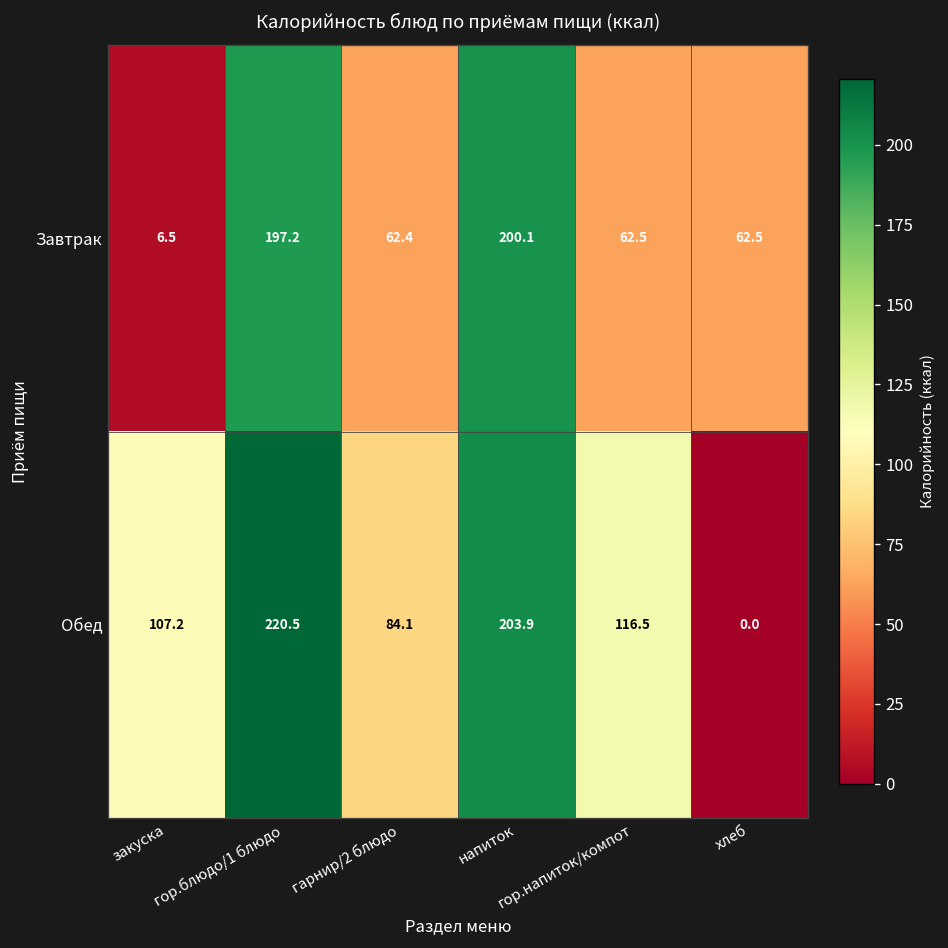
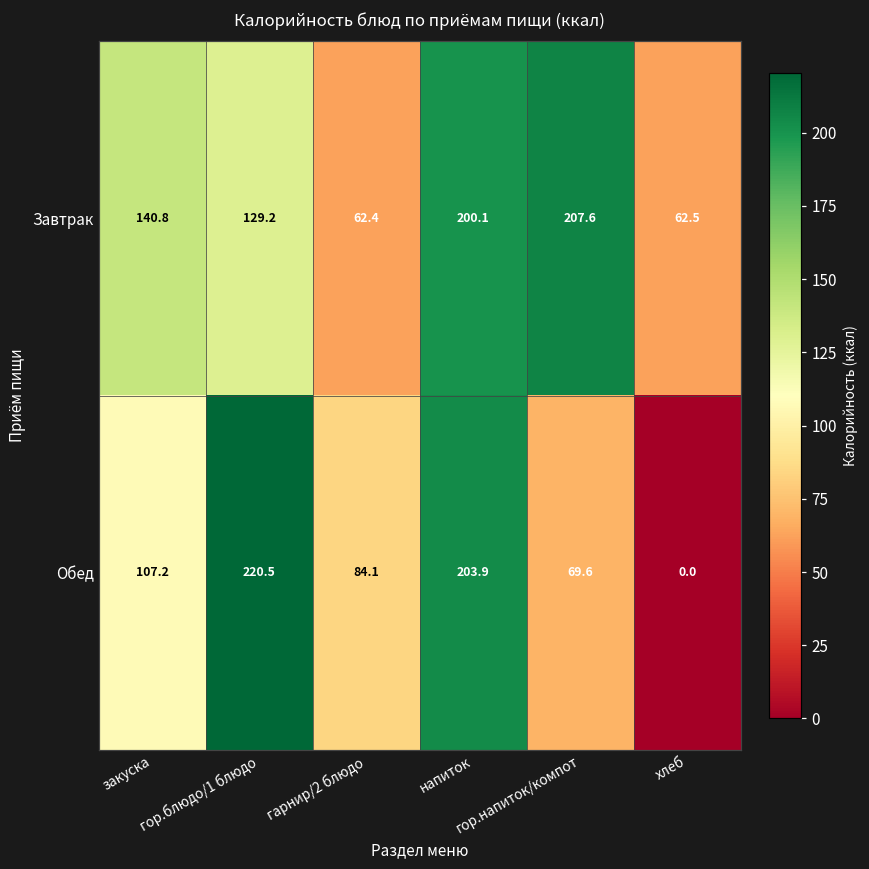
Завтрак, закуска: 6.5 -> 140.8
Завтрак, гор.блюдо/1 блюдо: 197.2 -> 129.2
Завтрак, гор.напиток/компот: 62.5 -> 207.6
Обед, гор.напиток/компот: 116.5 -> 69.6
